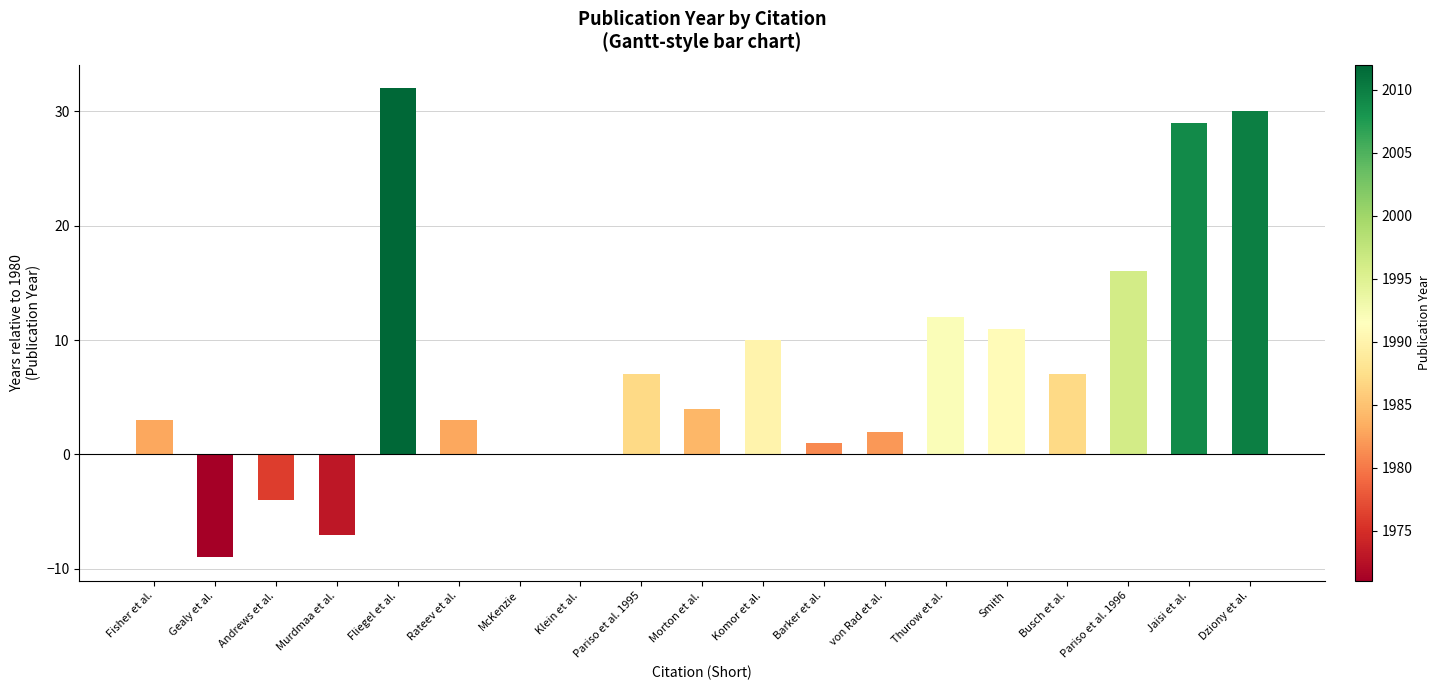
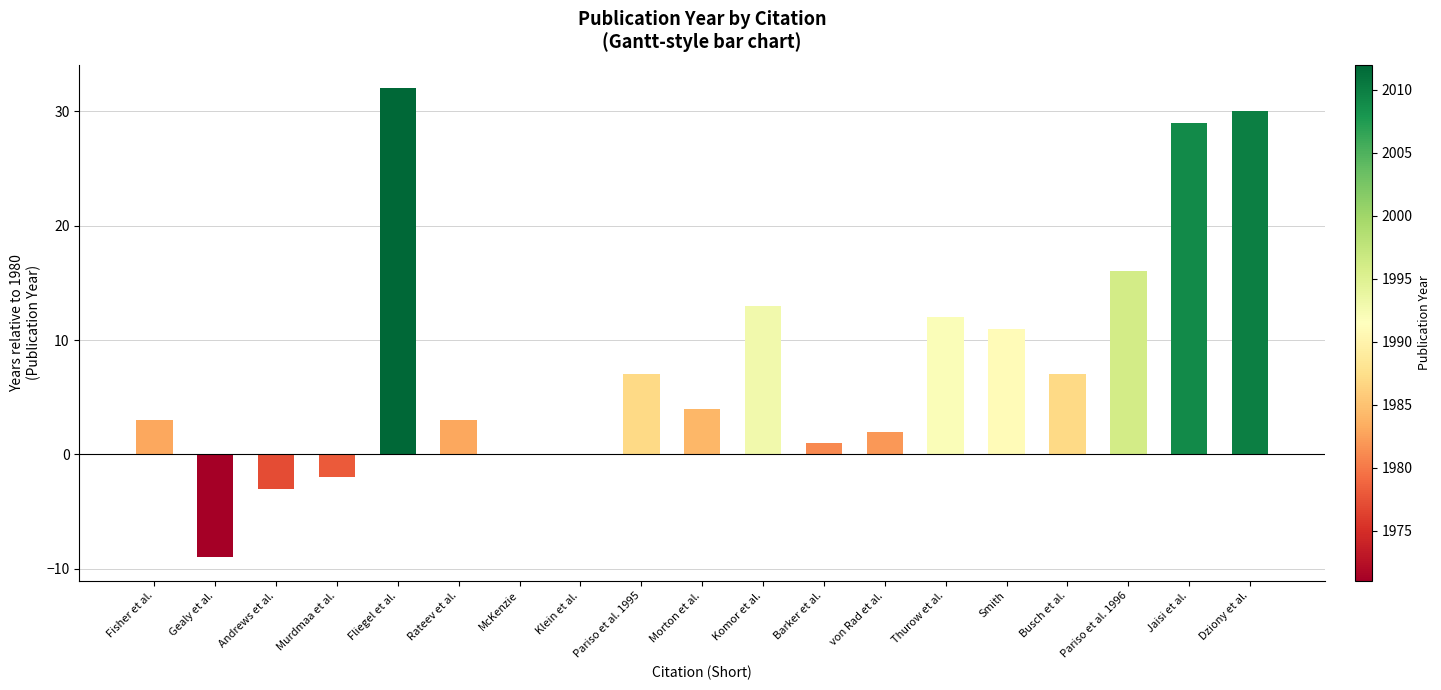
Andrews et al.: -4.0 -> -3.0
Murdmaa et al.: -7.0 -> -2.0
Komor et al.: 10.0 -> 13.0
